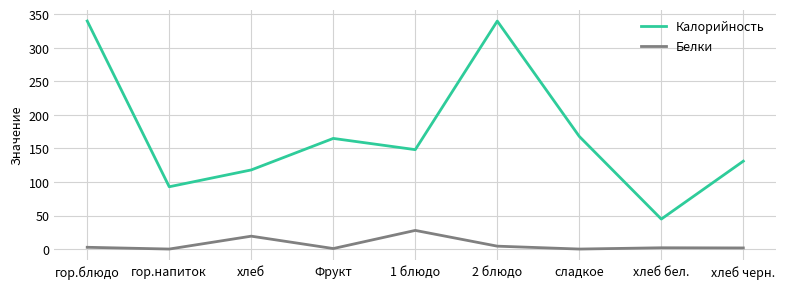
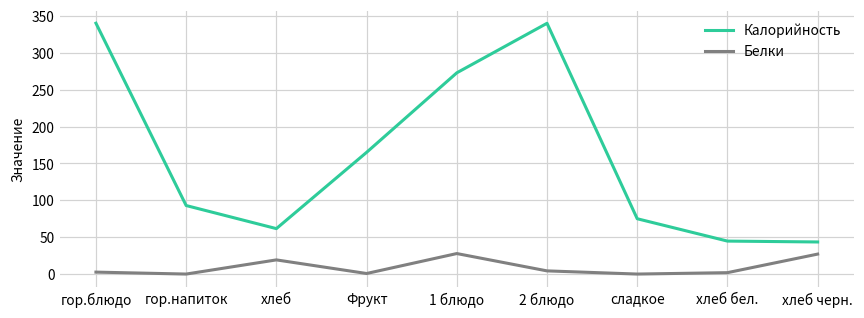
Калорийность, хлеб: 120 -> 60
Калорийность, 1 блюдо: 150 -> 270
Калорийность, сладкое: 170 -> 80
Калорийность, хлеб черн.: 130 -> 40
Белки, хлеб черн.: 0 -> 30
